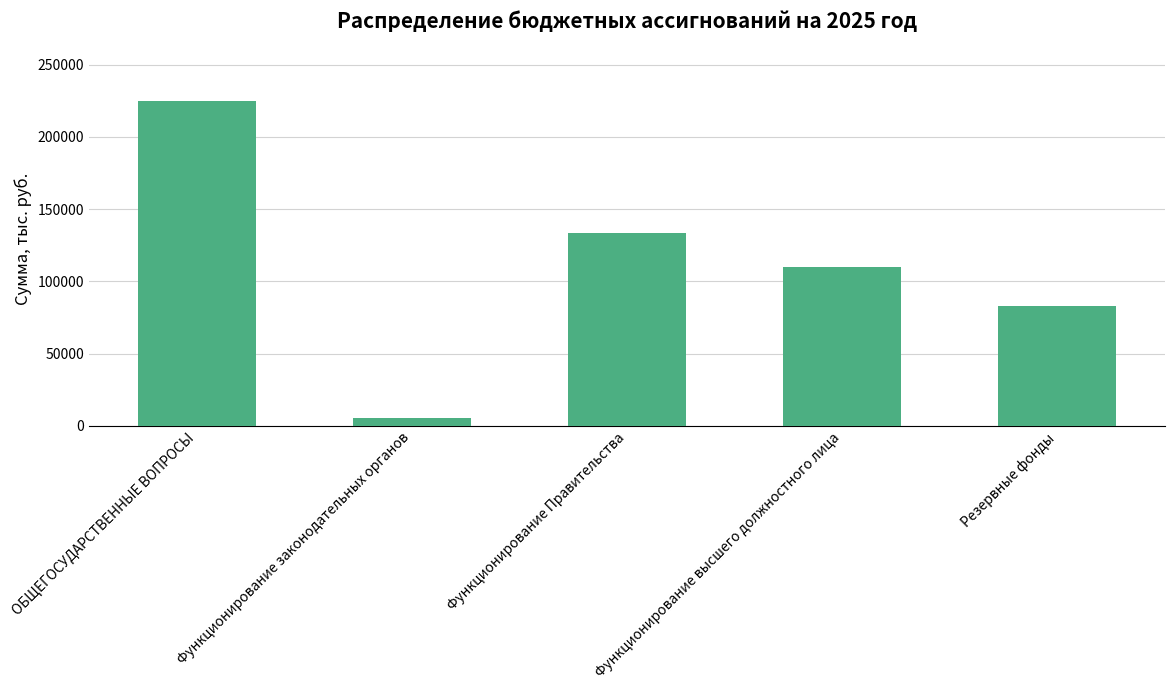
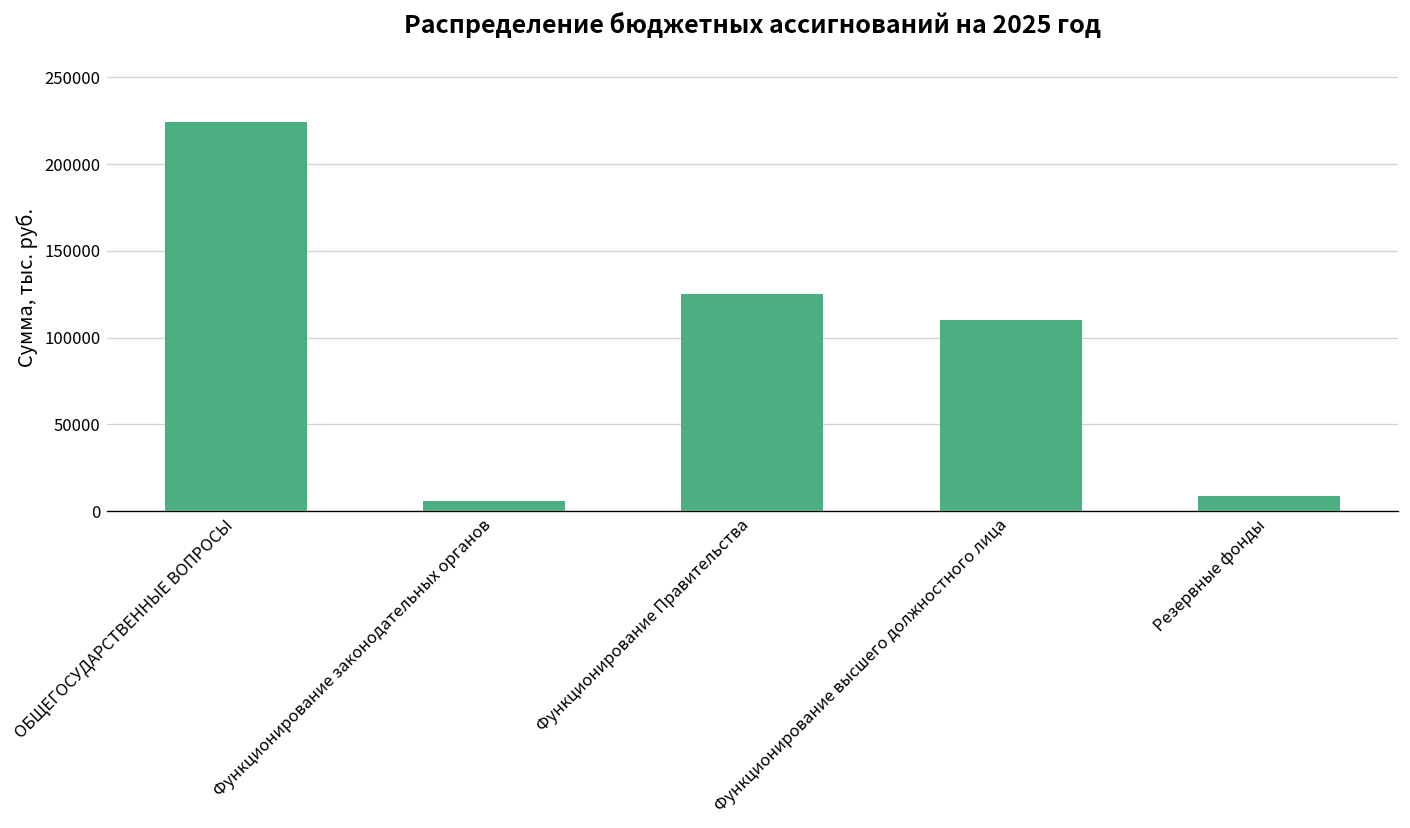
Функционирование Правительства: 133000 -> 125000
Резервные фонды: 83000 -> 9000
